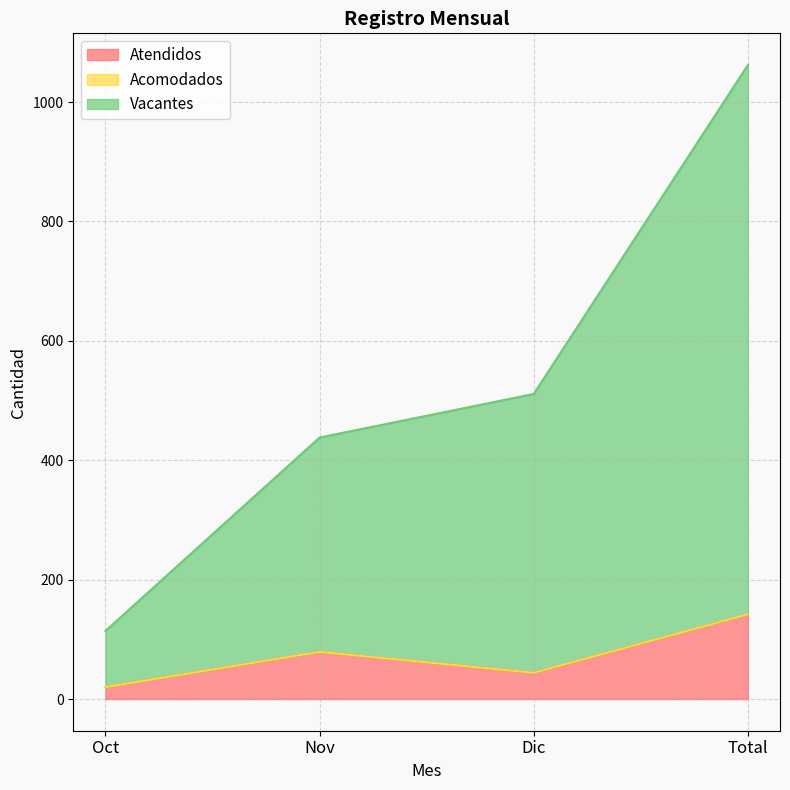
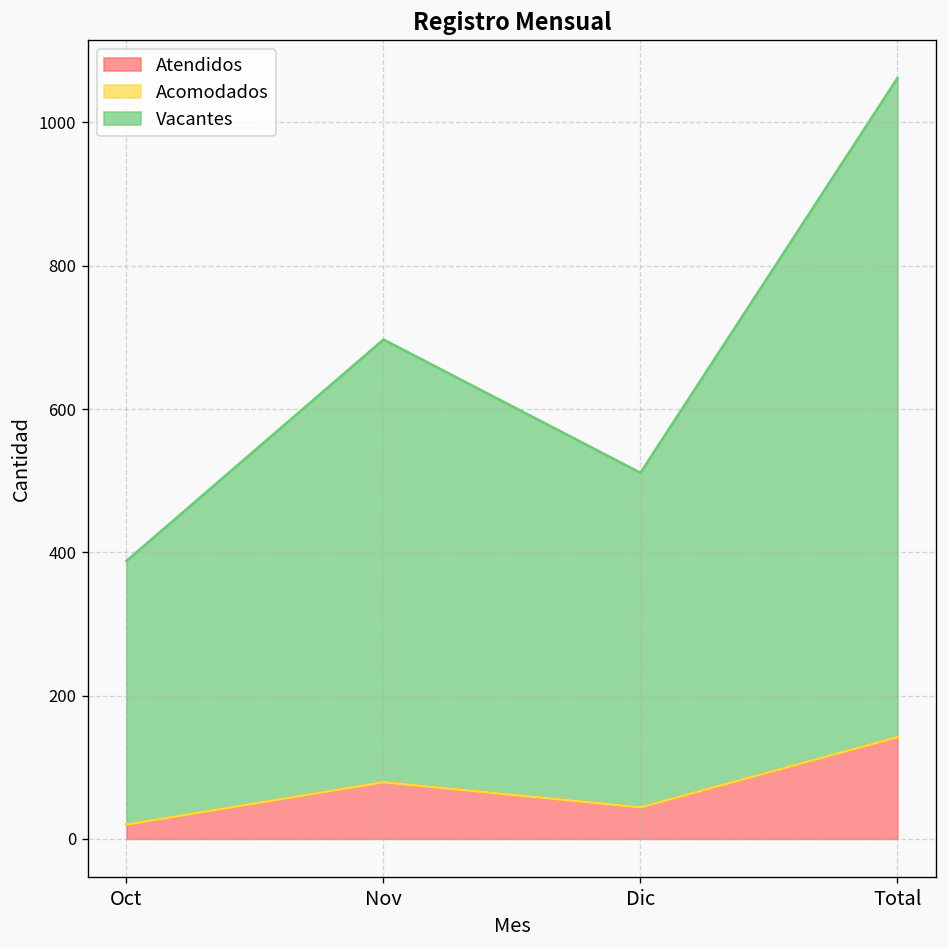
Vacantes, Oct: 90 -> 370
Vacantes, Nov: 360 -> 620
